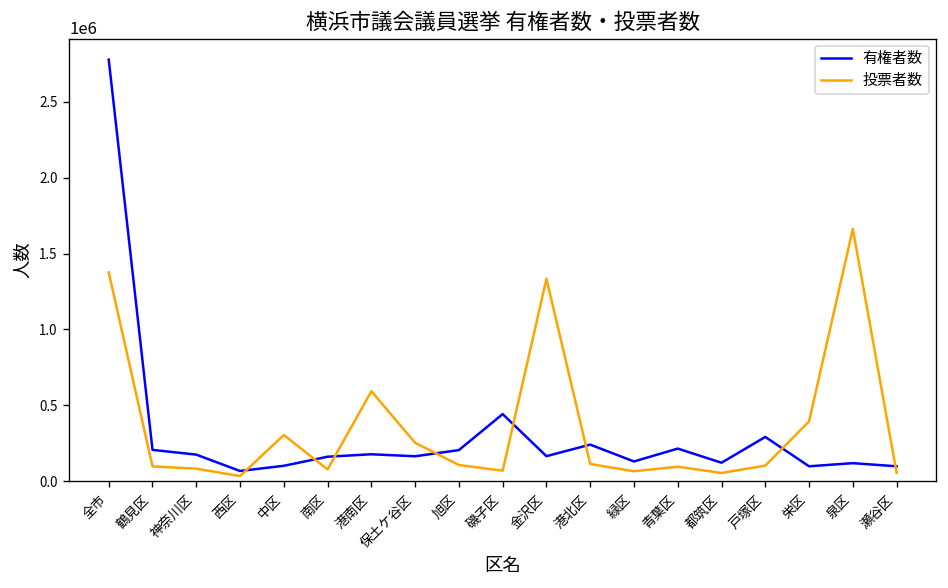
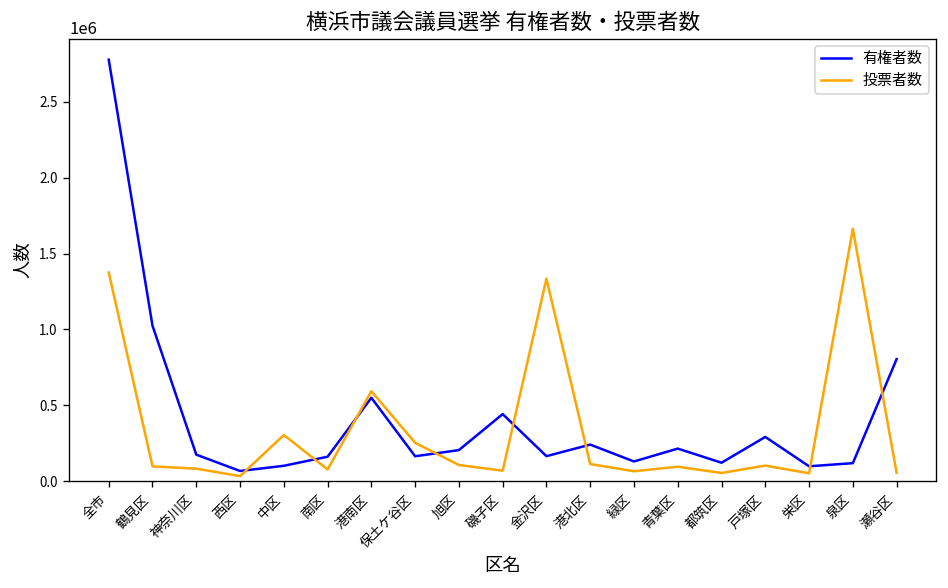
有権者数, 鶴見区: 210000 -> 1020000
有権者数, 港南区: 180000 -> 550000
投票者数, 栄区: 390000 -> 50000
有権者数, 瀬谷区: 100000 -> 800000
